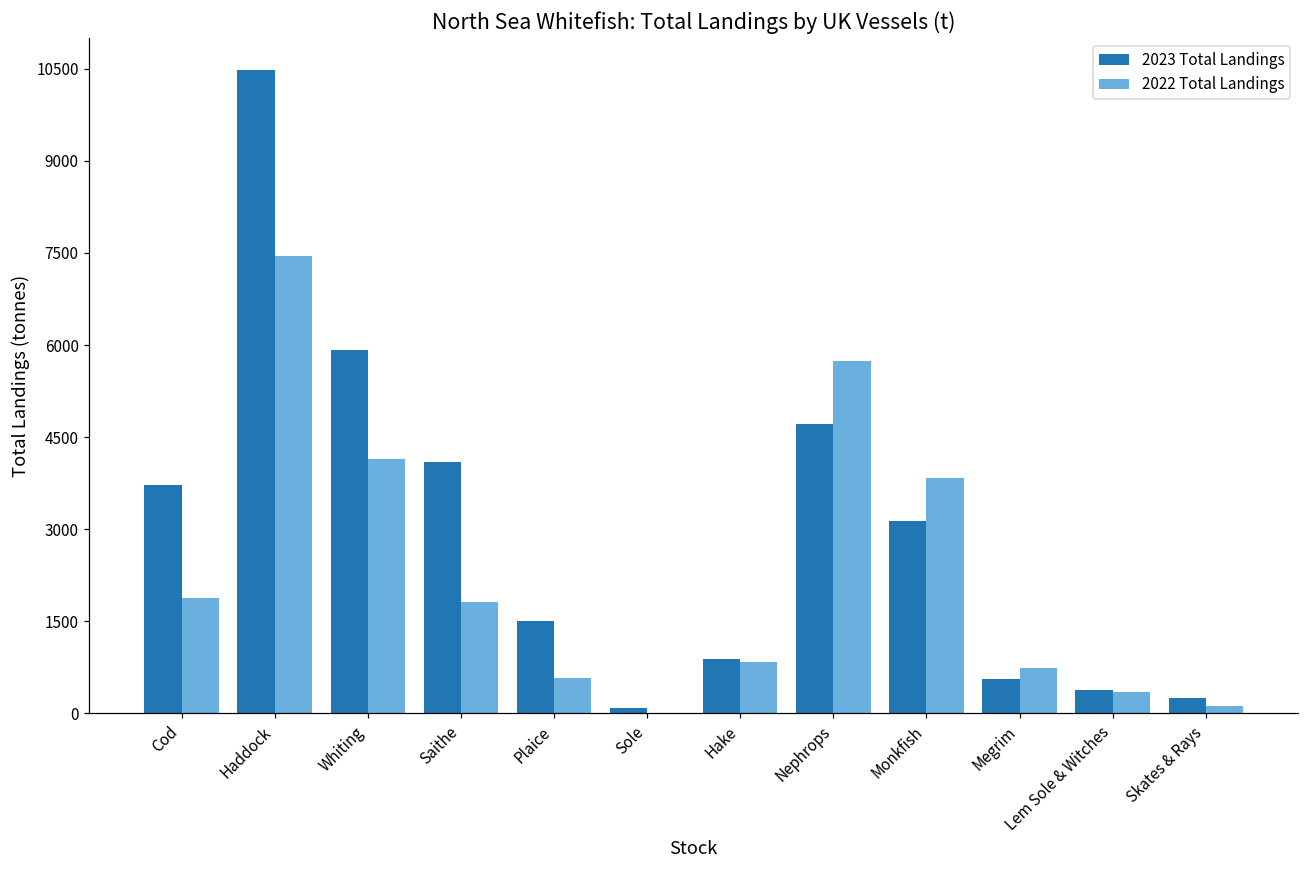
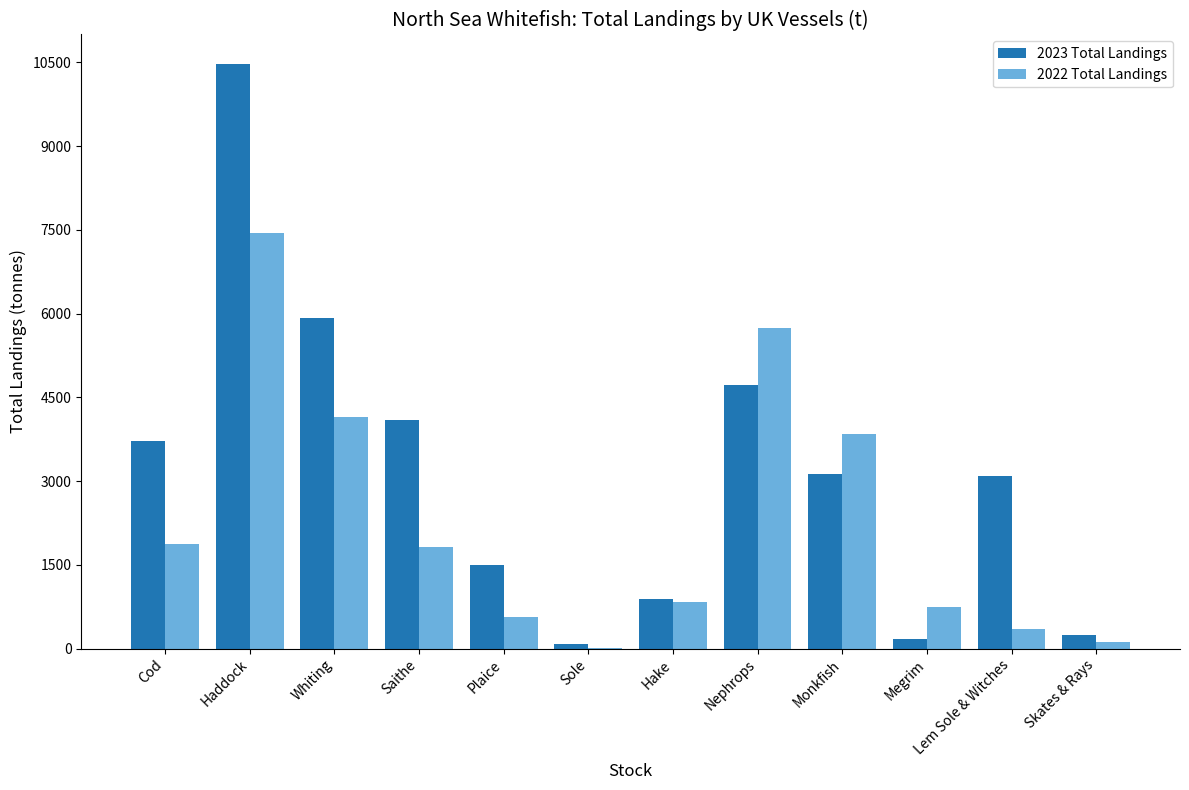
2023 Total Landings, Megrim: 600 -> 200
2023 Total Landings, Lem Sole & Witches: 400 -> 3100
